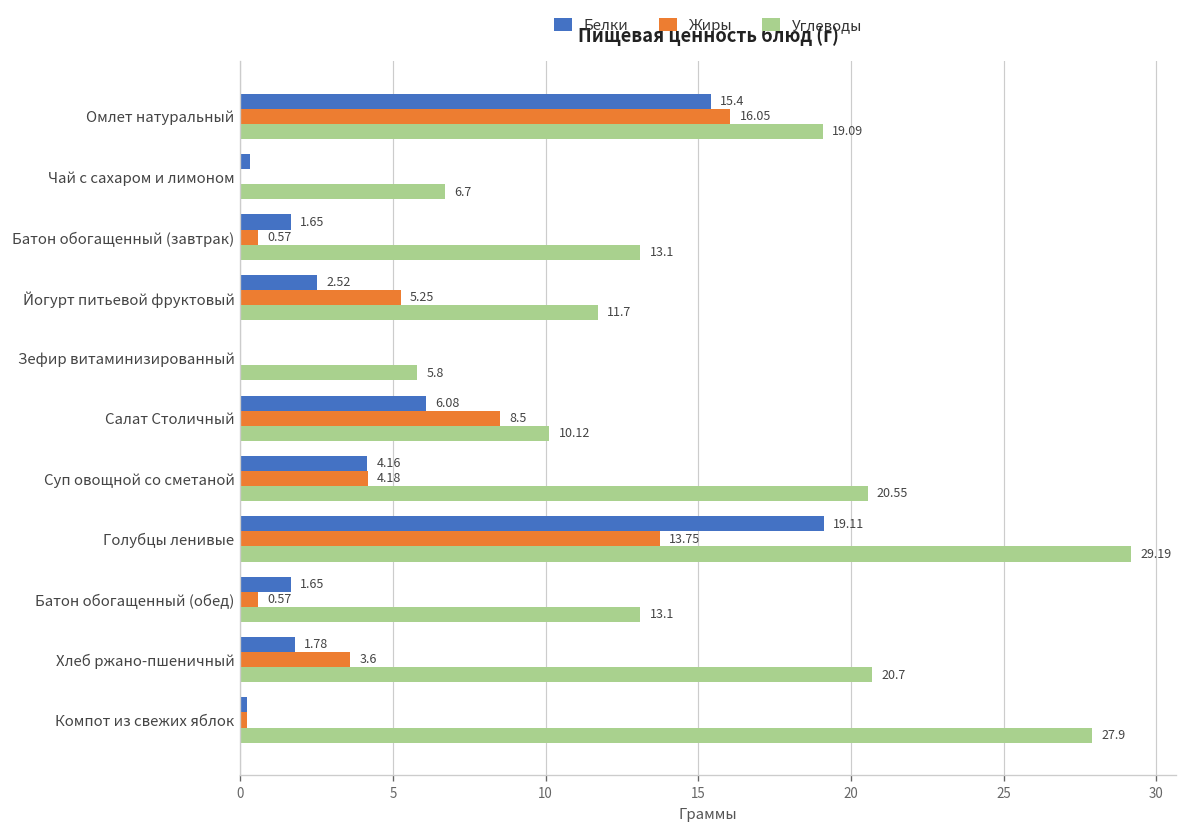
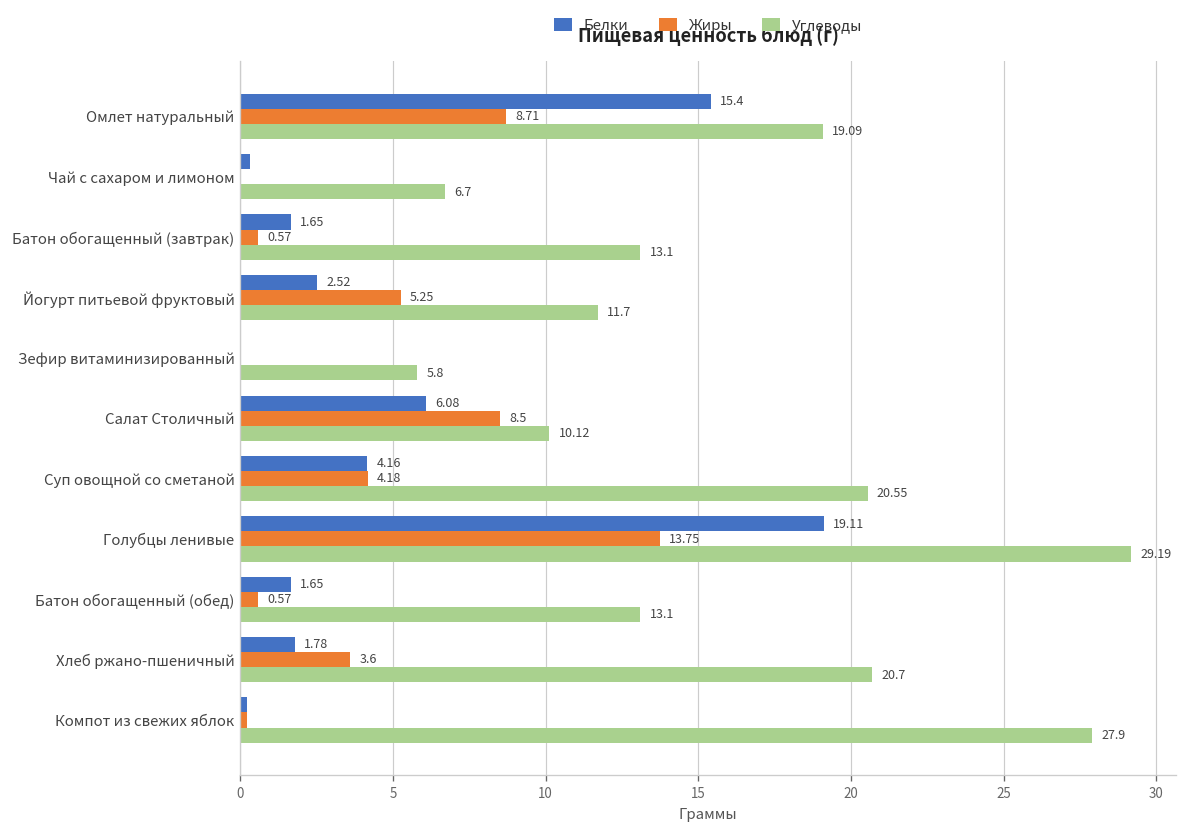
Жиры, Омлет натуральный: 16.05 -> 8.71
